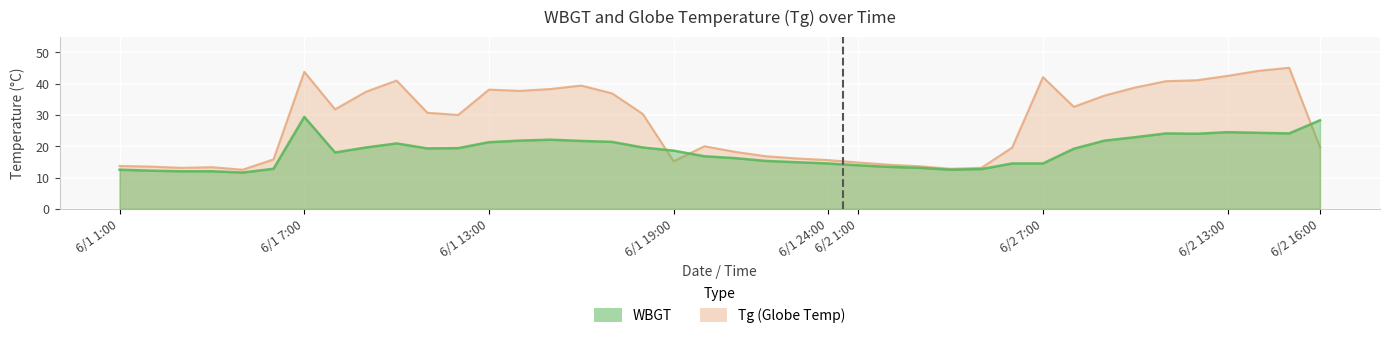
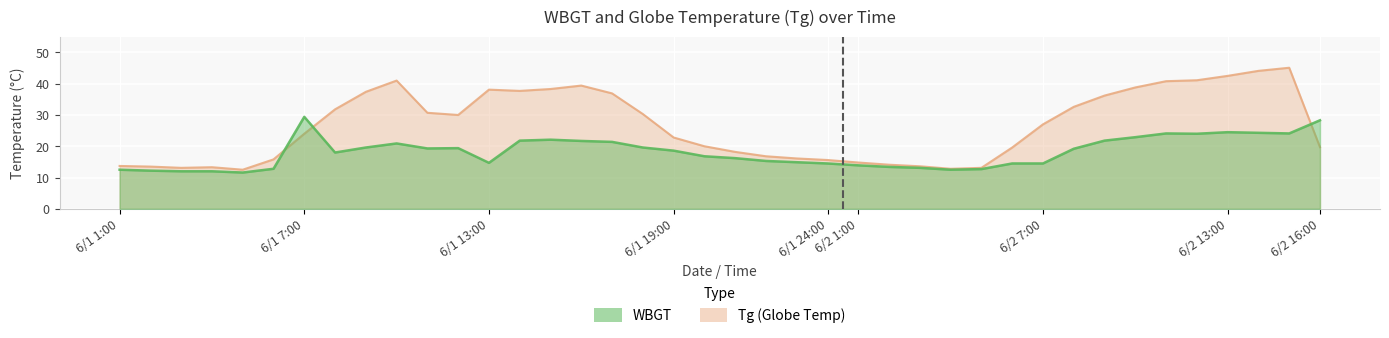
Tg (Globe Temp), 6/1 7:00: 44 -> 24
WBGT, 6/1 13:00: 21 -> 15
Tg (Globe Temp), 6/1 19:00: 15 -> 23
Tg (Globe Temp), 6/2 7:00: 42 -> 27
